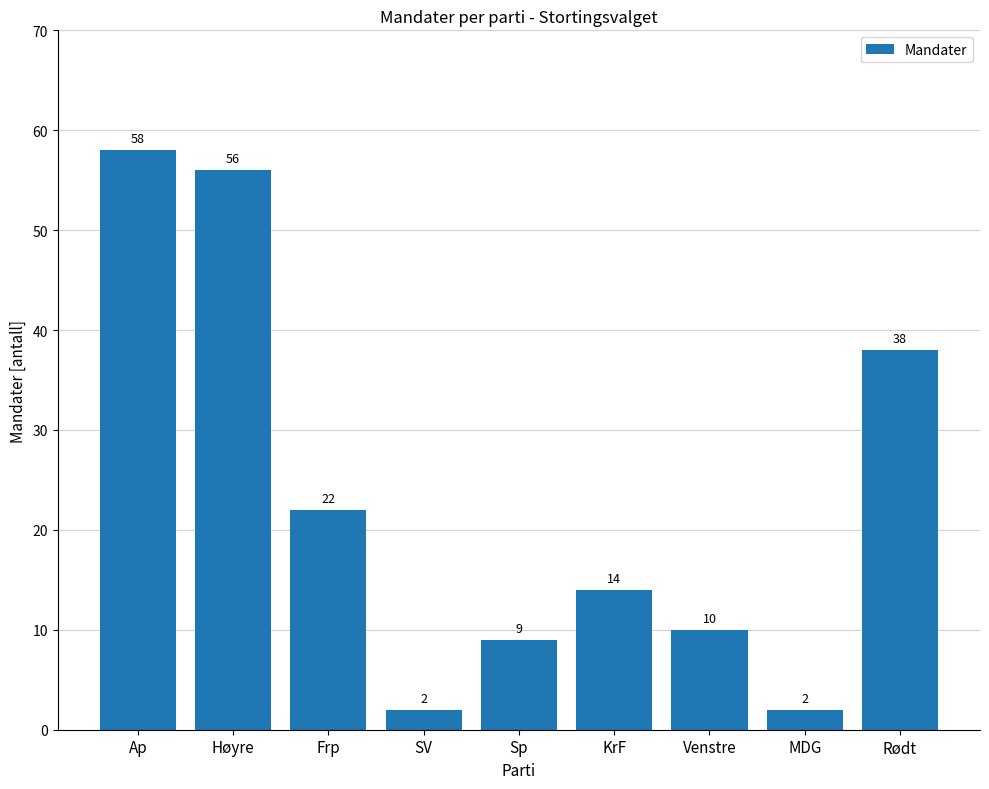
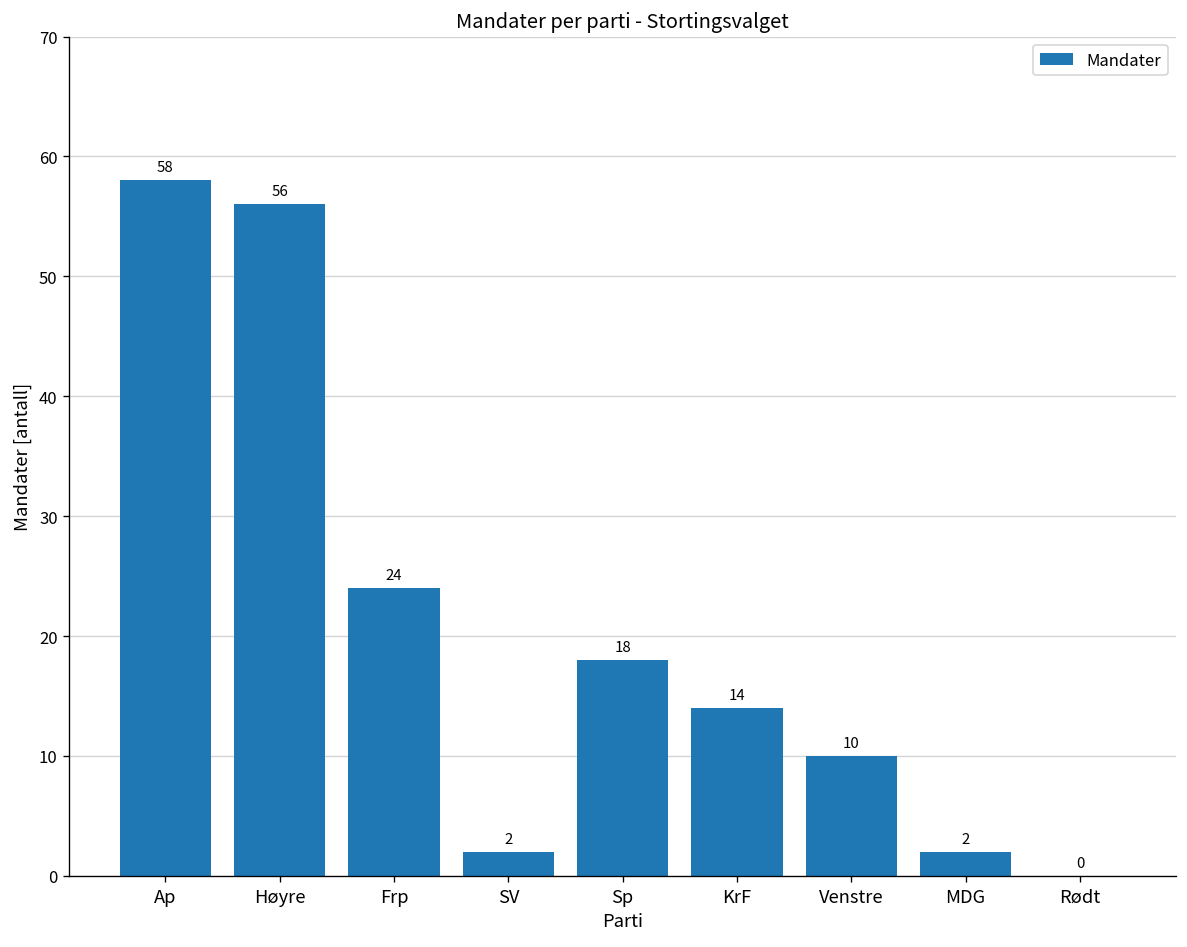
Frp: 22 -> 24
Sp: 9 -> 18
Rødt: 38 -> 0
